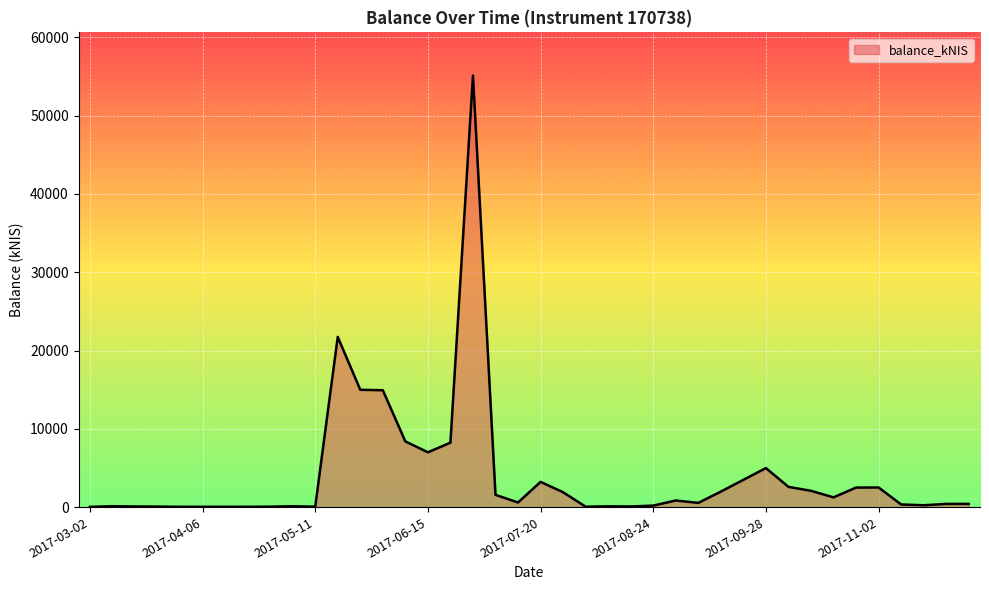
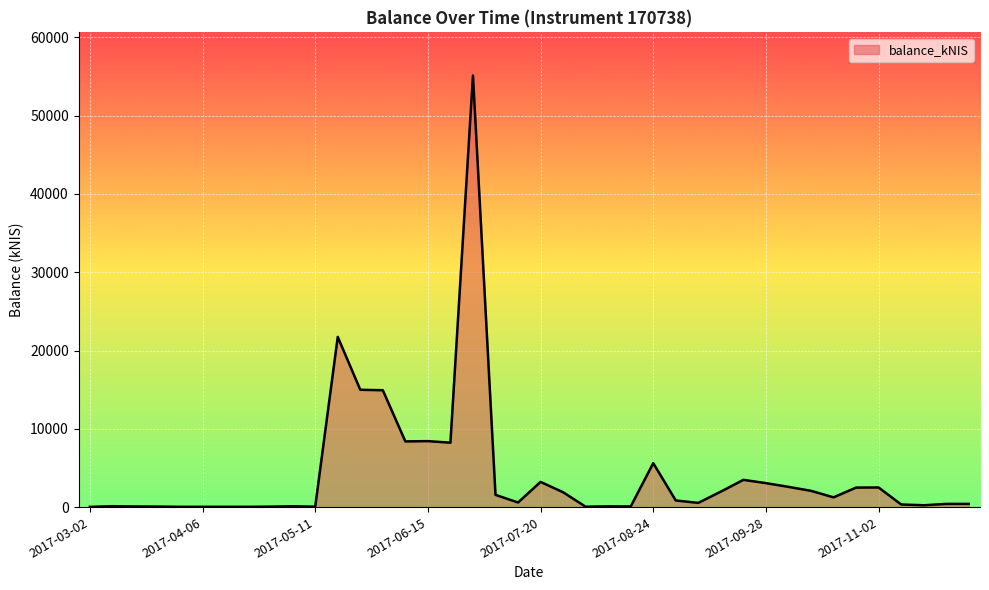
2017-06-15: 7000 -> 8000
2017-08-24: 0 -> 6000
2017-09-28: 5000 -> 3000
